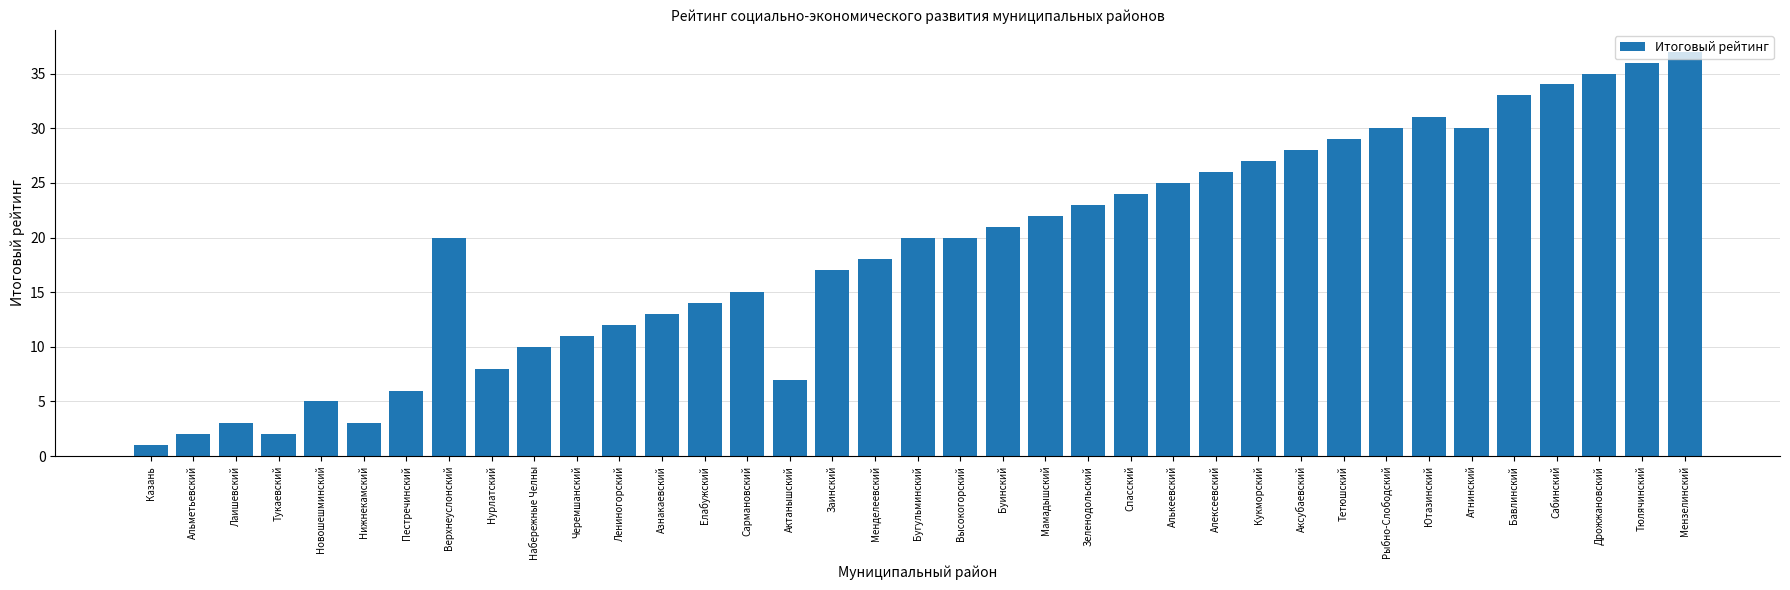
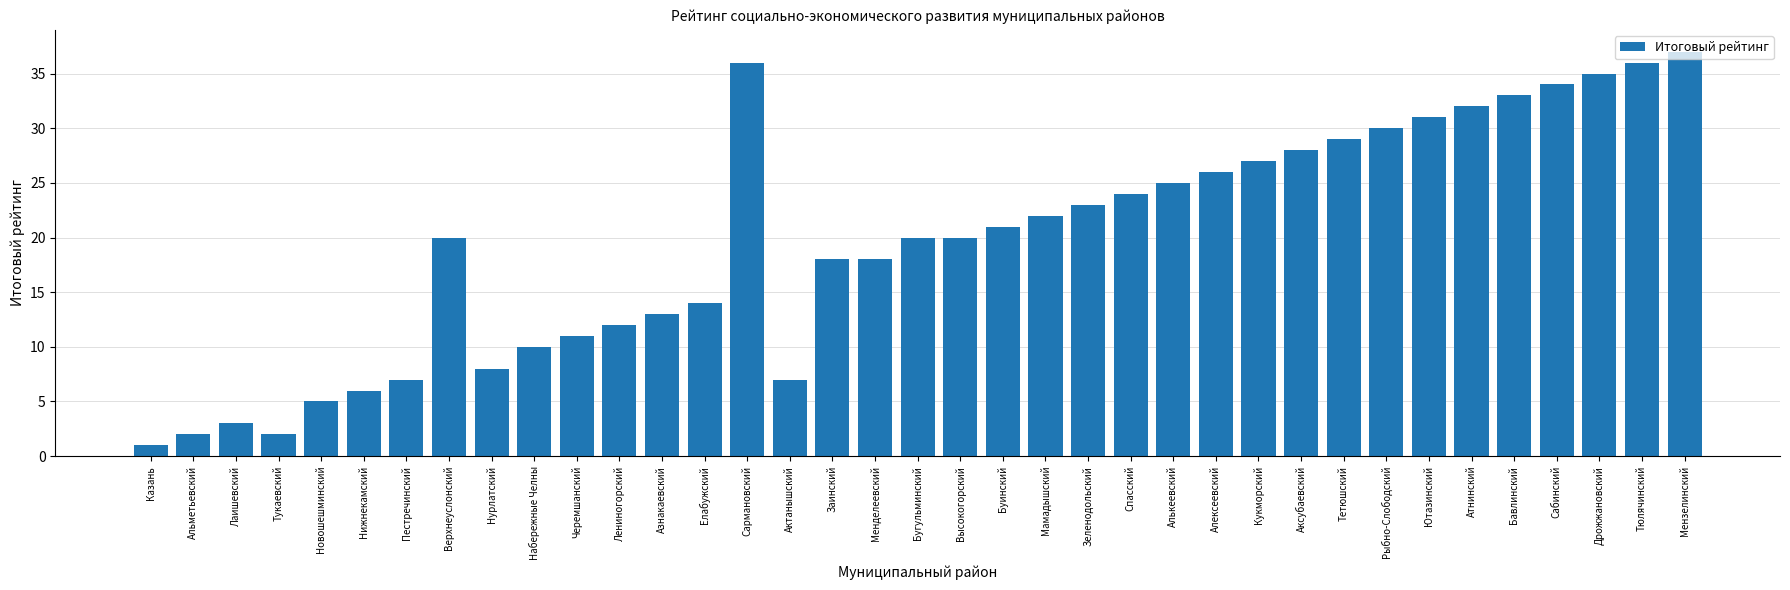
Нижнекамский: 3 -> 6
Пестречинский: 6 -> 7
Сармановский: 15 -> 36
Заинский: 17 -> 18
Атнинский: 30 -> 32
